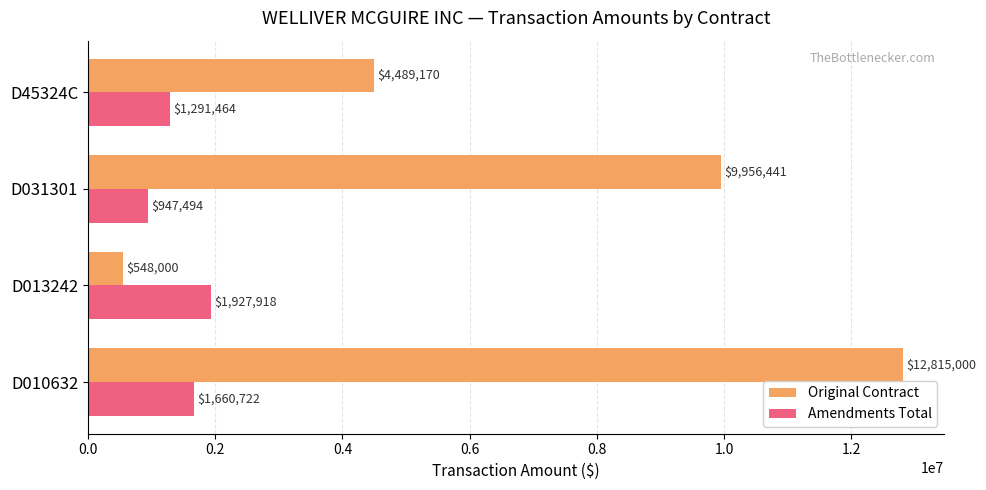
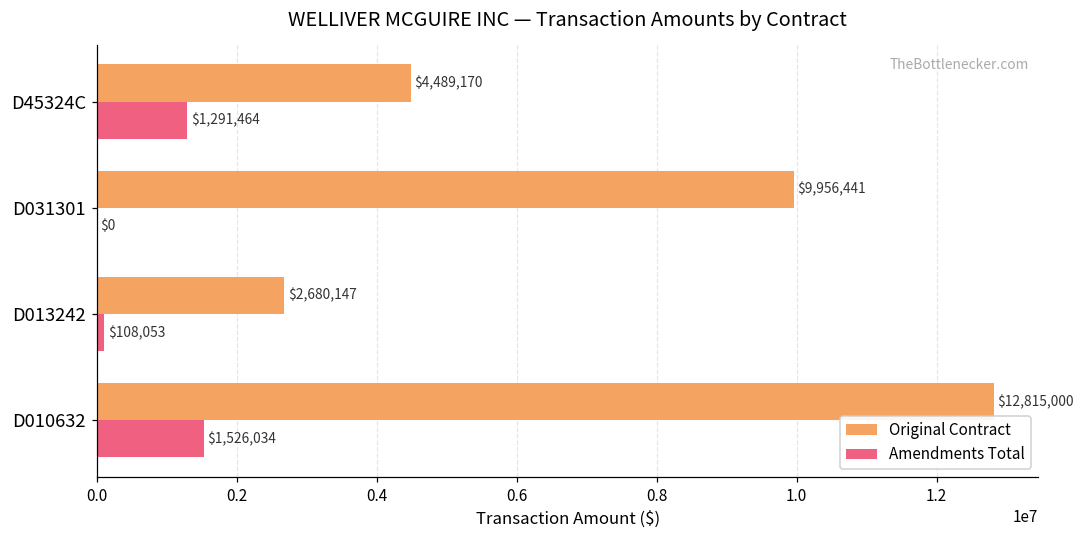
Amendments Total, D031301: $947,494 -> $0
Original Contract, D013242: $548,000 -> $2,680,147
Amendments Total, D013242: $1,927,918 -> $108,053
Amendments Total, D010632: $1,660,722 -> $1,526,034
